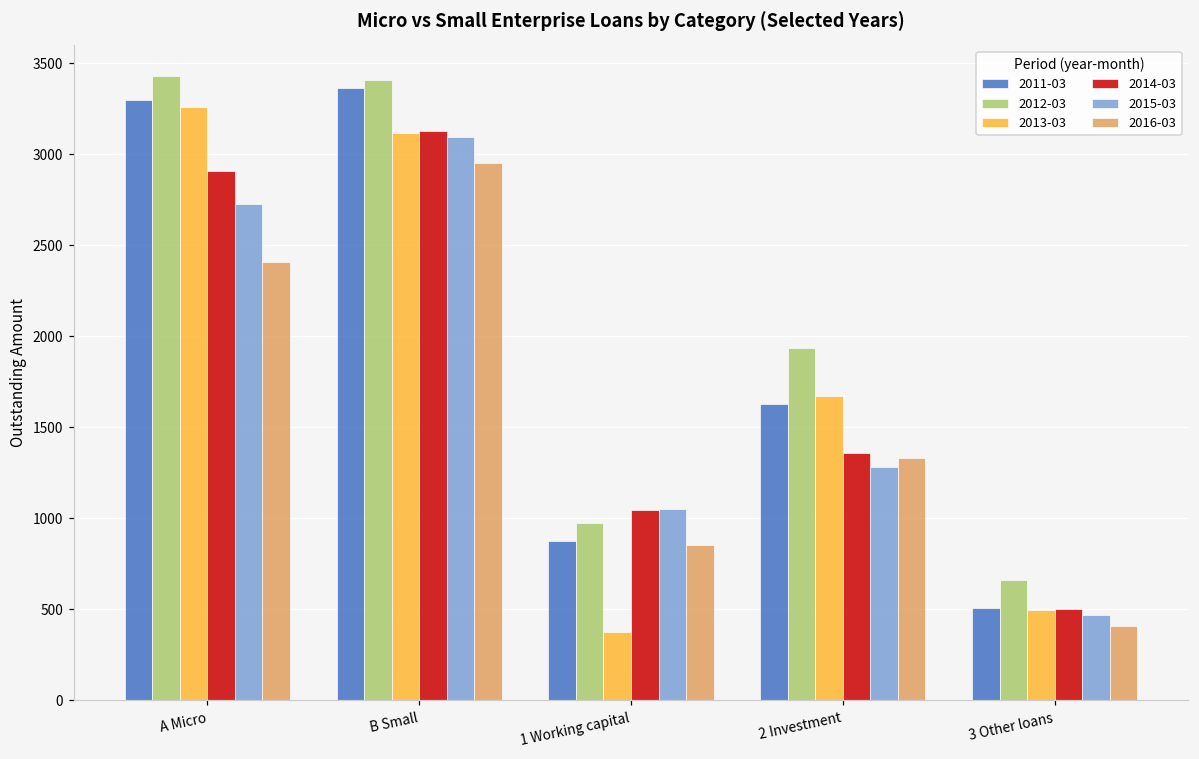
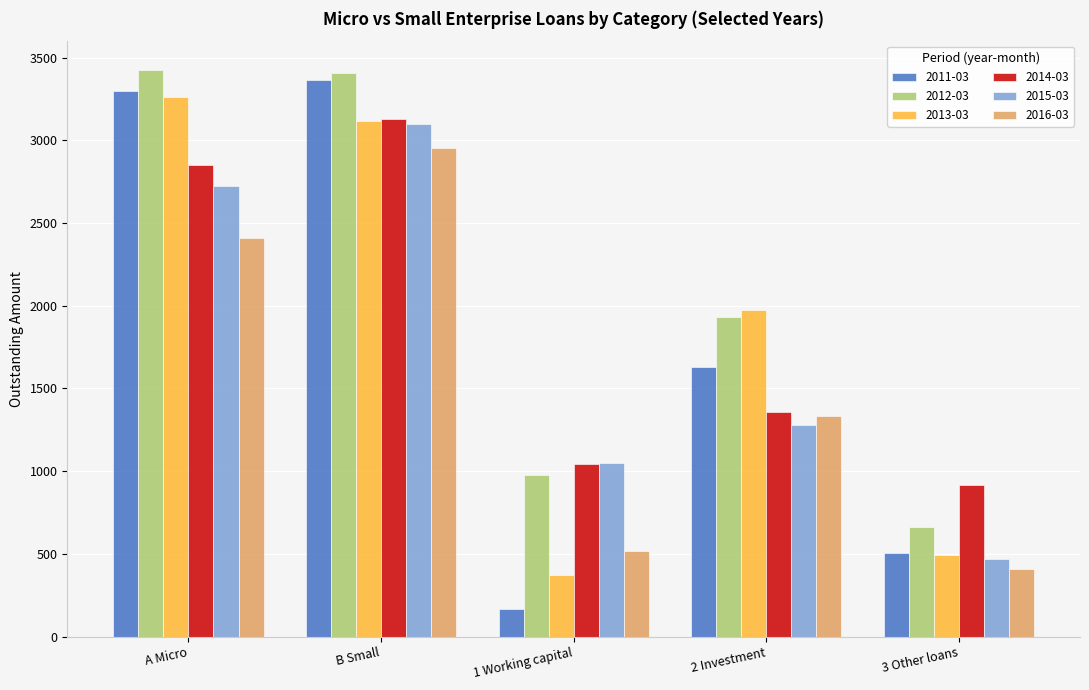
2014-03, A Micro: 2910 -> 2850
2011-03, 1 Working capital: 880 -> 160
2016-03, 1 Working capital: 850 -> 520
2013-03, 2 Investment: 1670 -> 1970
2014-03, 3 Other loans: 500 -> 920
